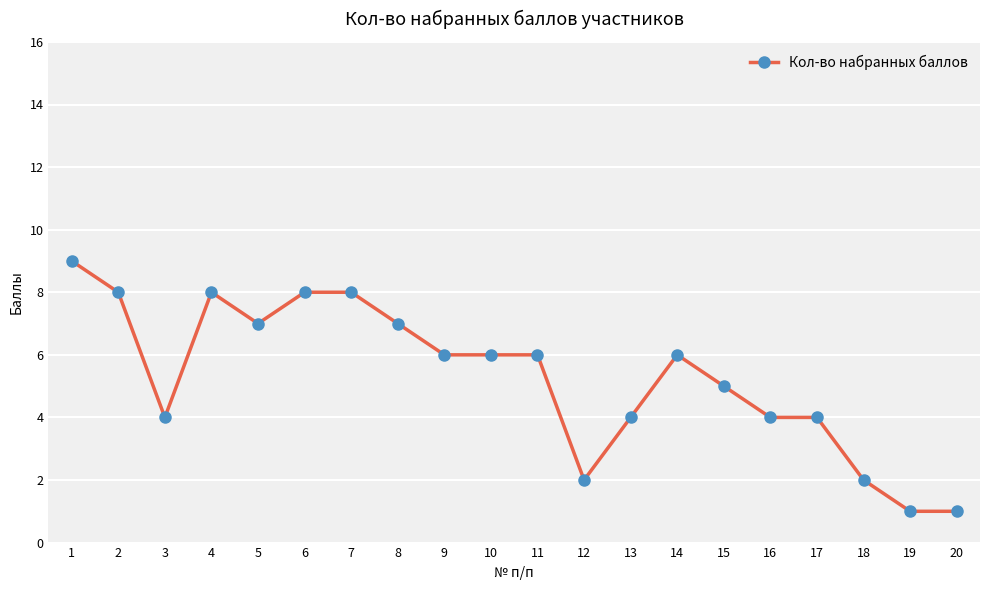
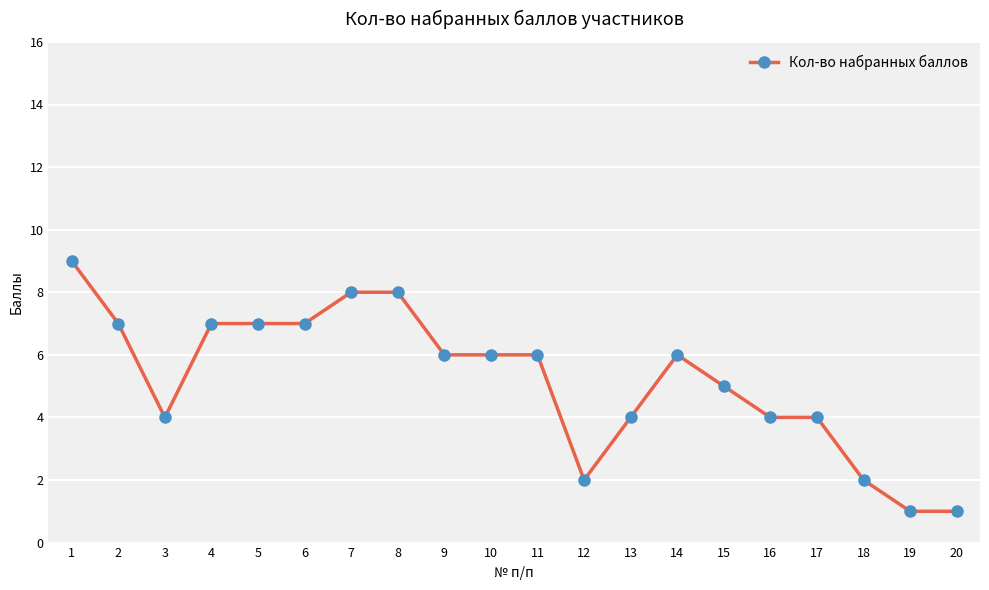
2: 8 -> 7
4: 8 -> 7
6: 8 -> 7
8: 7 -> 8
